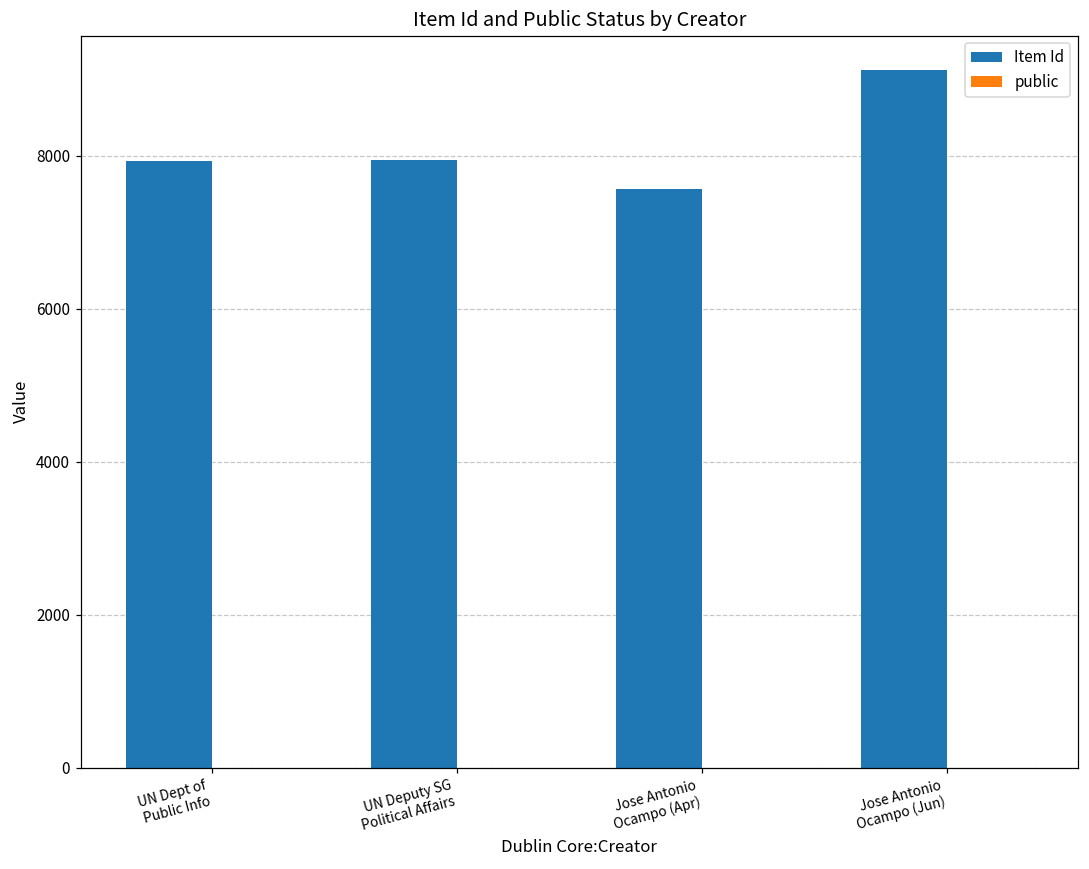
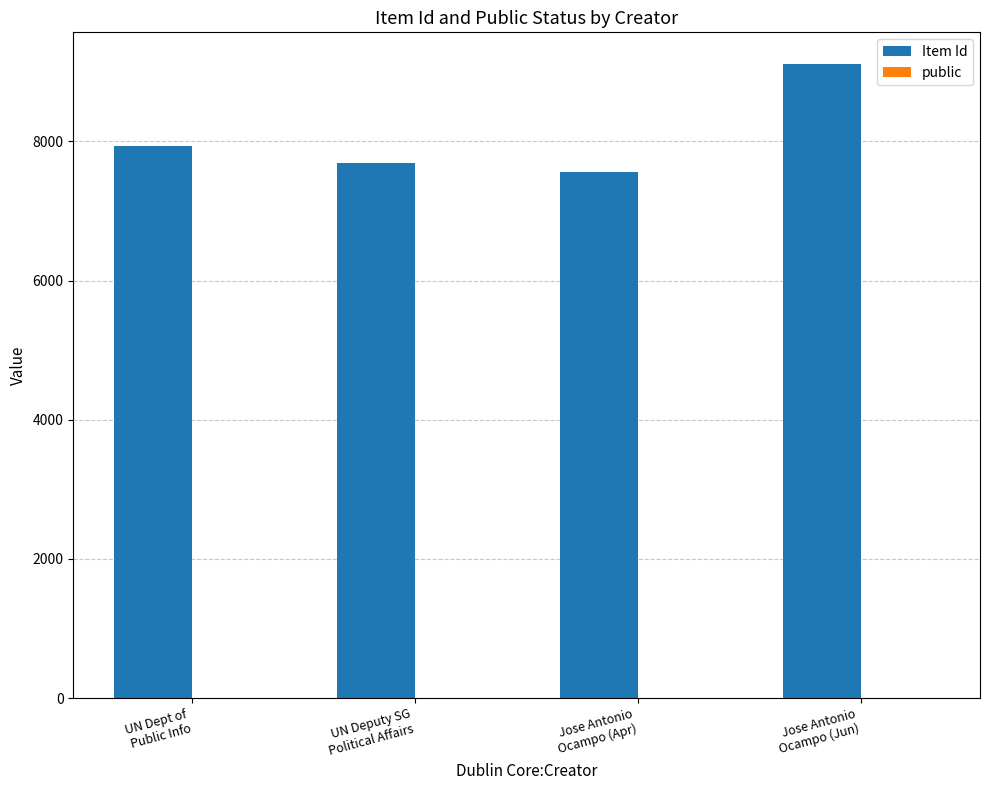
Item Id, UN Deputy SG Political Affairs: 7900 -> 7700
